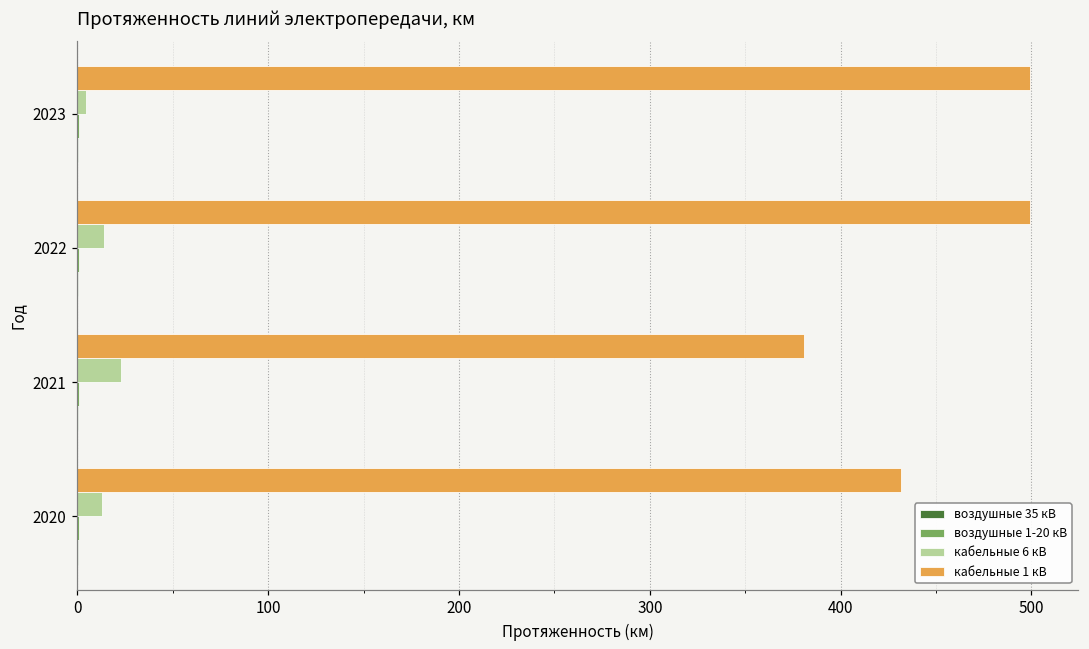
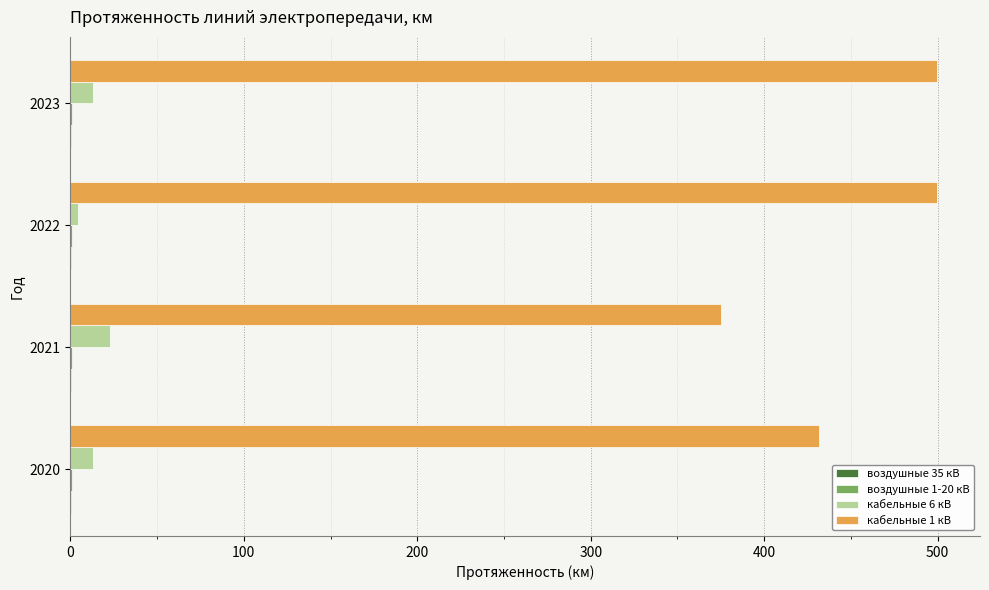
кабельные 6 кВ, 2023: 5 -> 13
кабельные 6 кВ, 2022: 14 -> 5
кабельные 1 кВ, 2021: 381 -> 375
